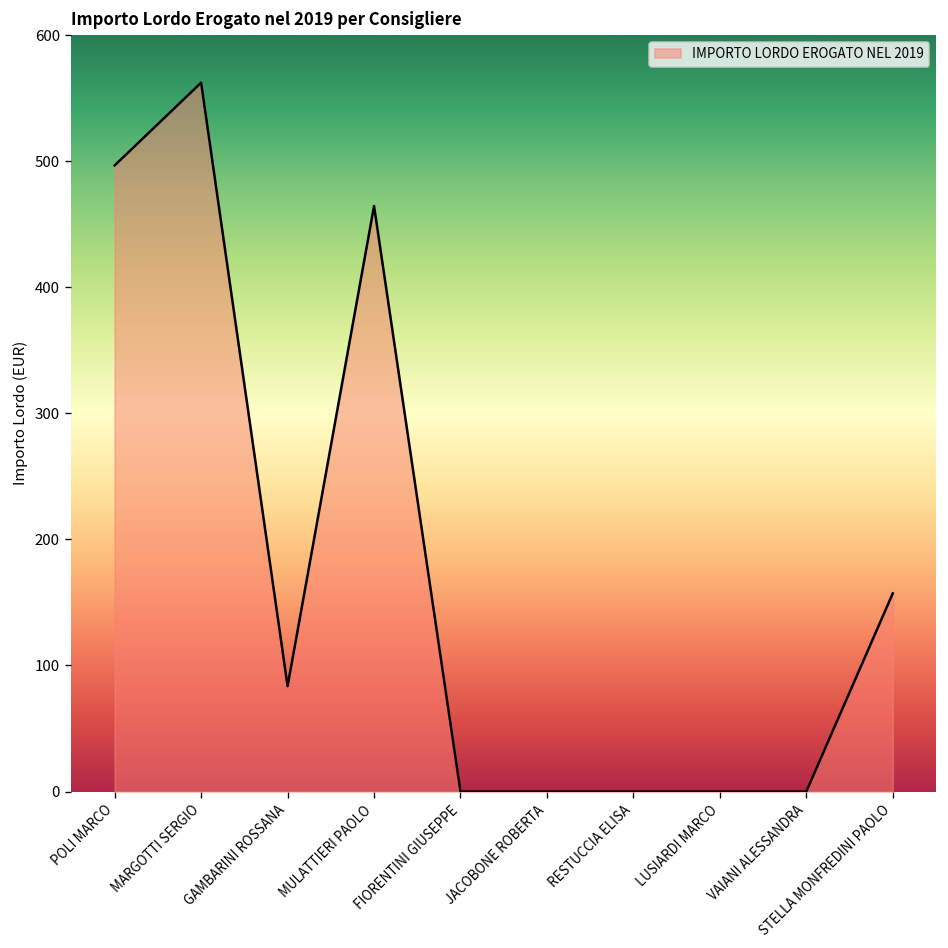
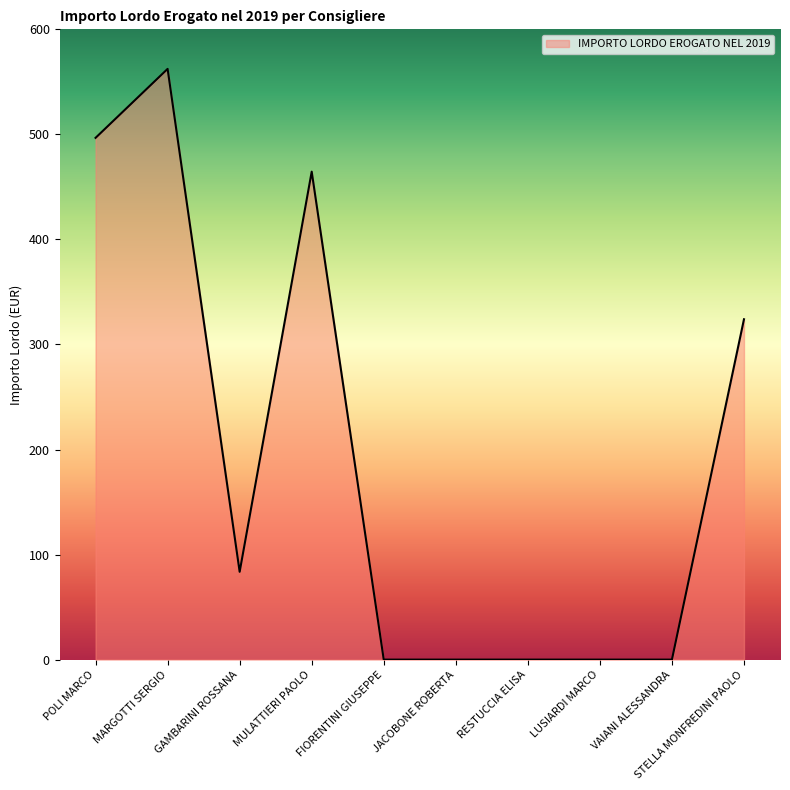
STELLA MONFREDINI PAOLO: 157 -> 324
